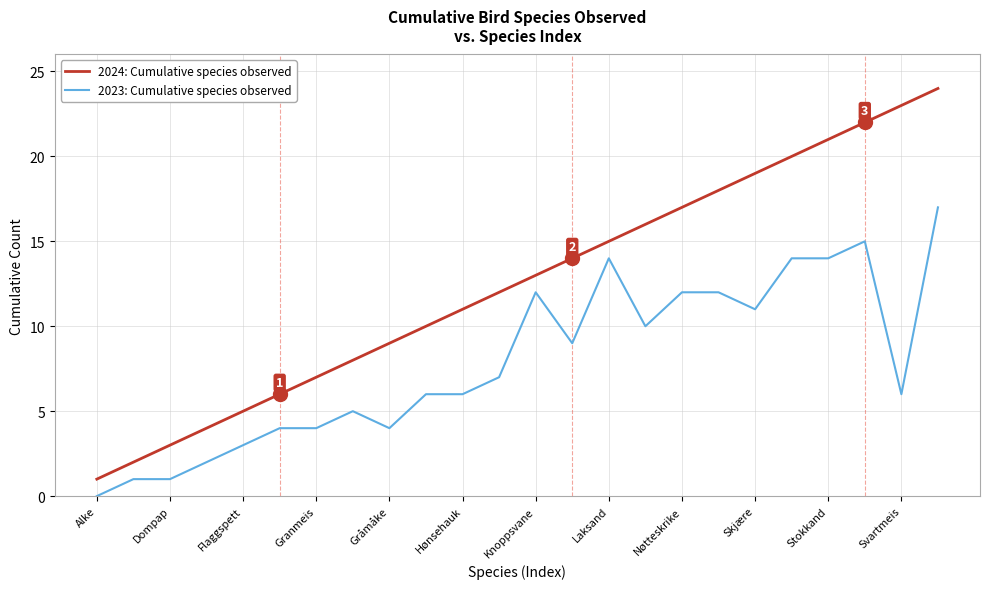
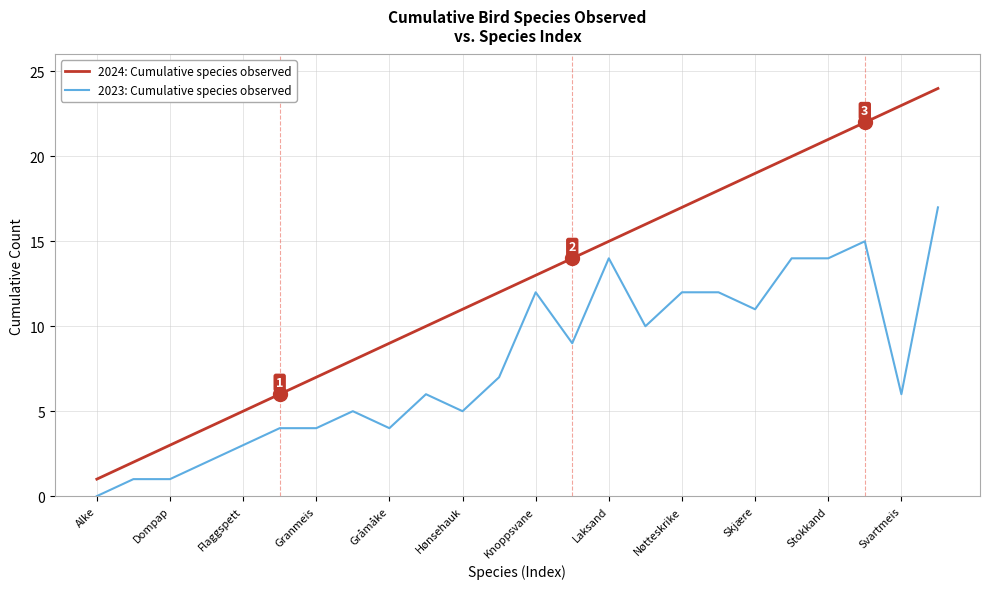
2023: Cumulative species observed, Hønsehauk: 6 -> 5
